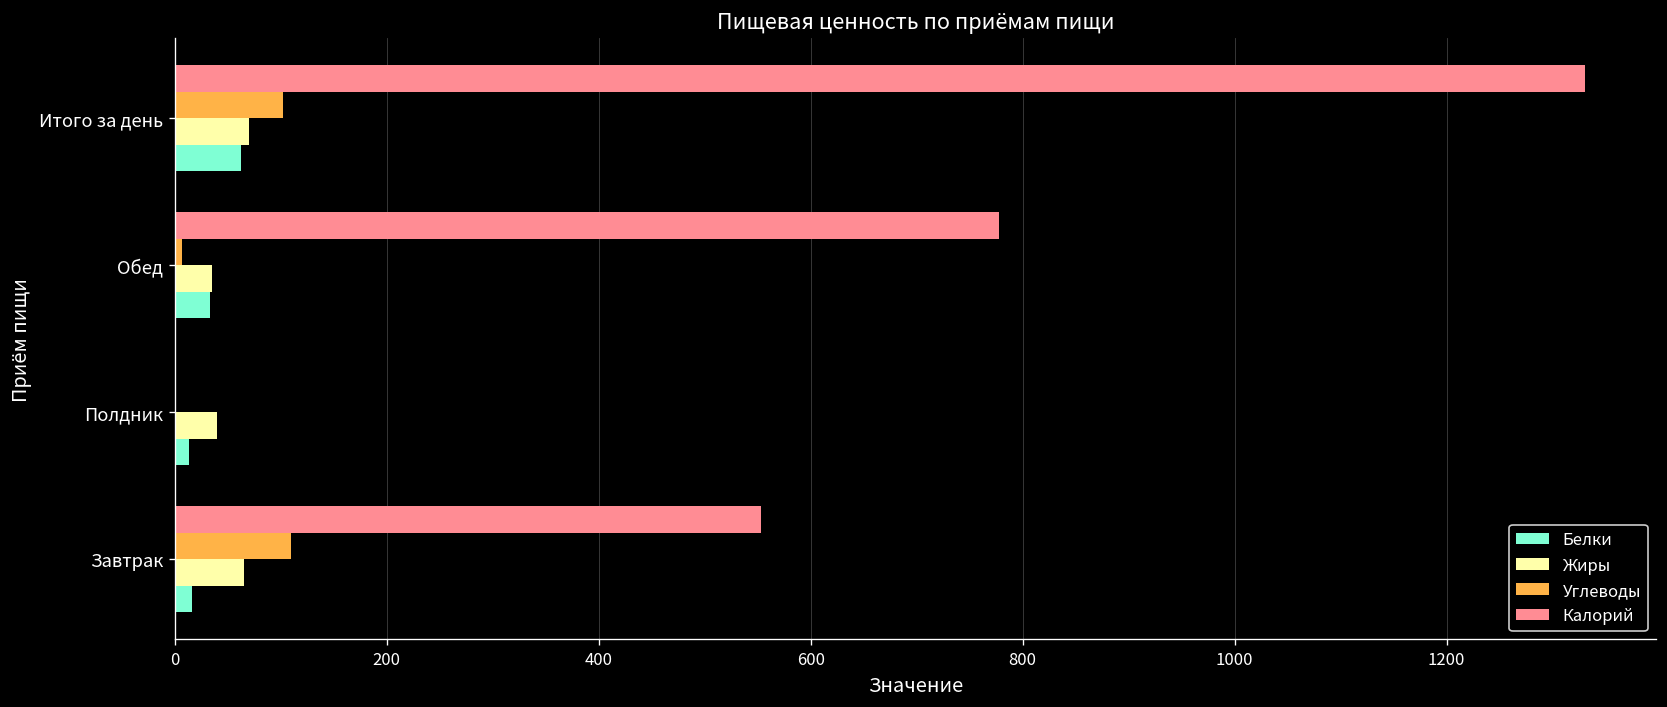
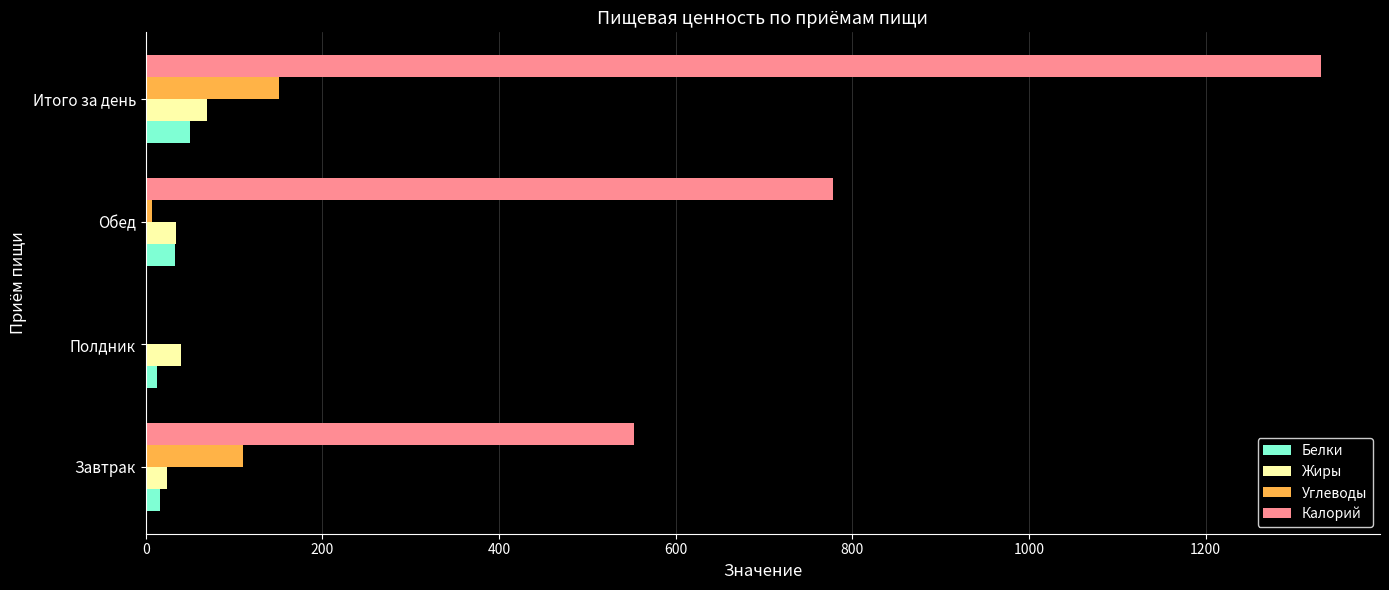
Углеводы, Итого за день: 100 -> 150
Белки, Итого за день: 60 -> 50
Жиры, Завтрак: 70 -> 20
